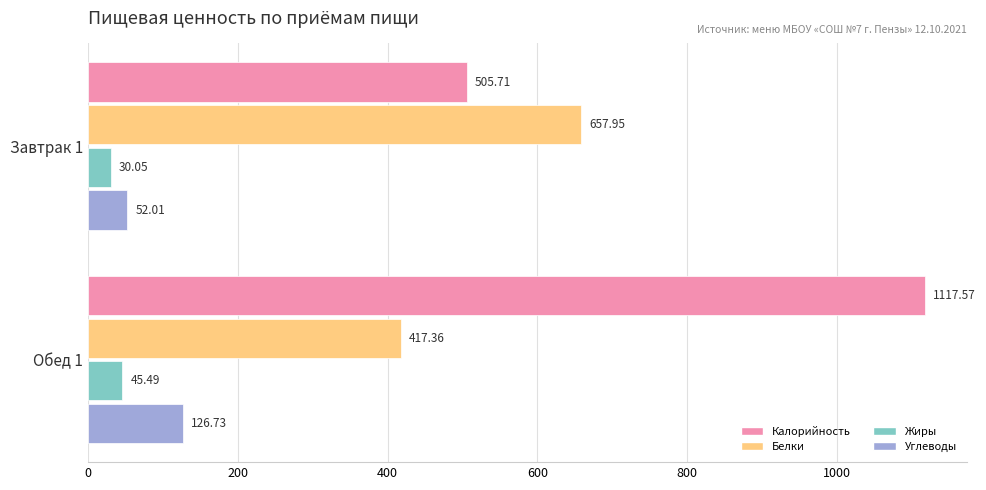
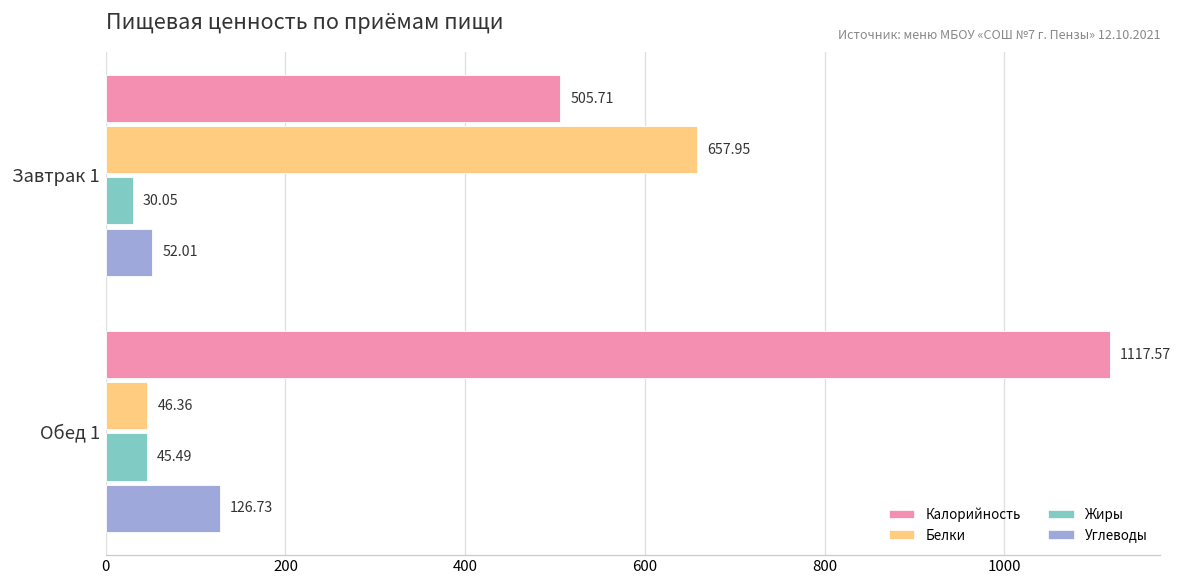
Белки, Обед 1: 417.36 -> 46.36
